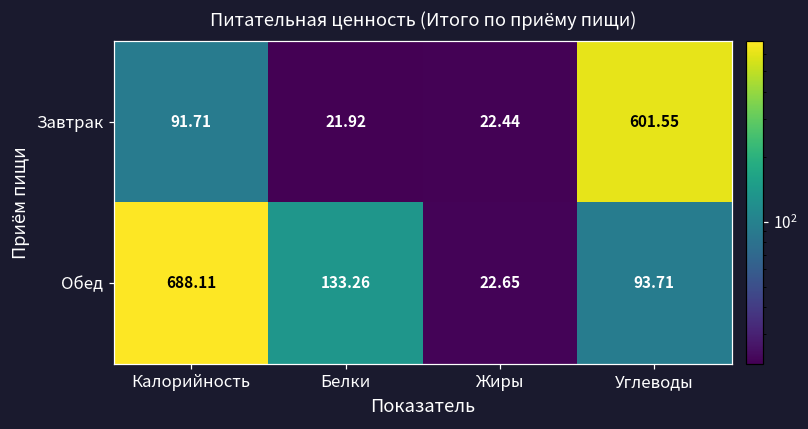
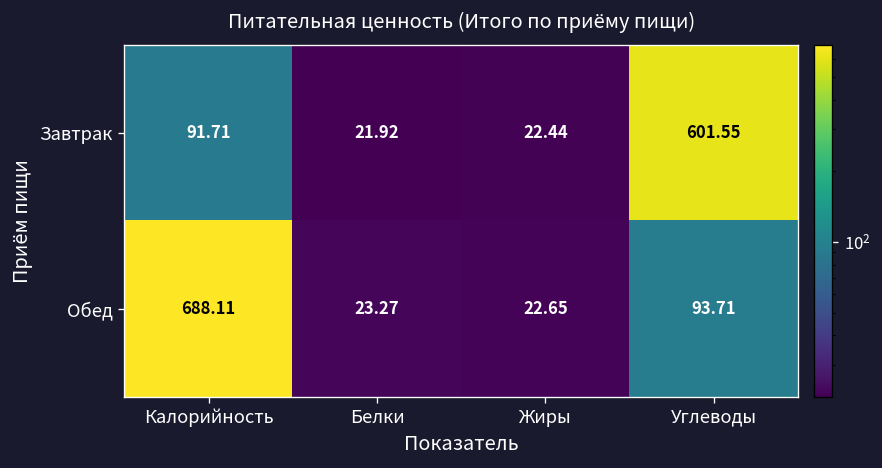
Обед, Белки: 133.26 -> 23.27
